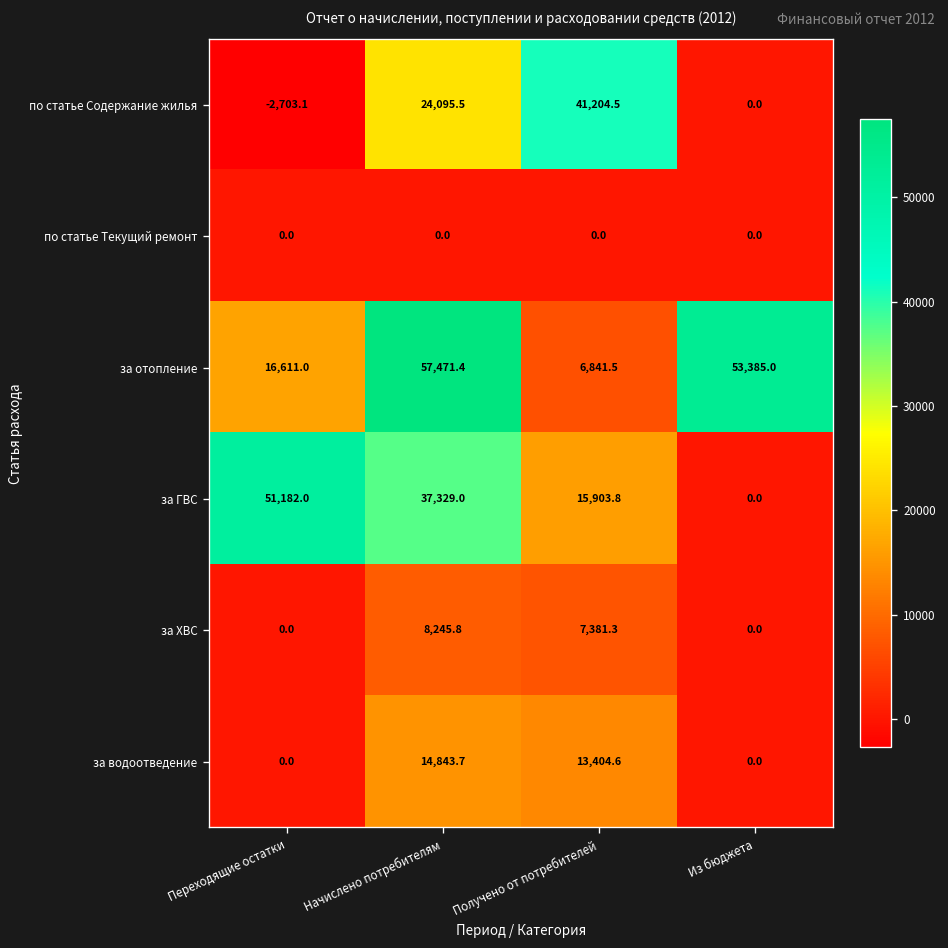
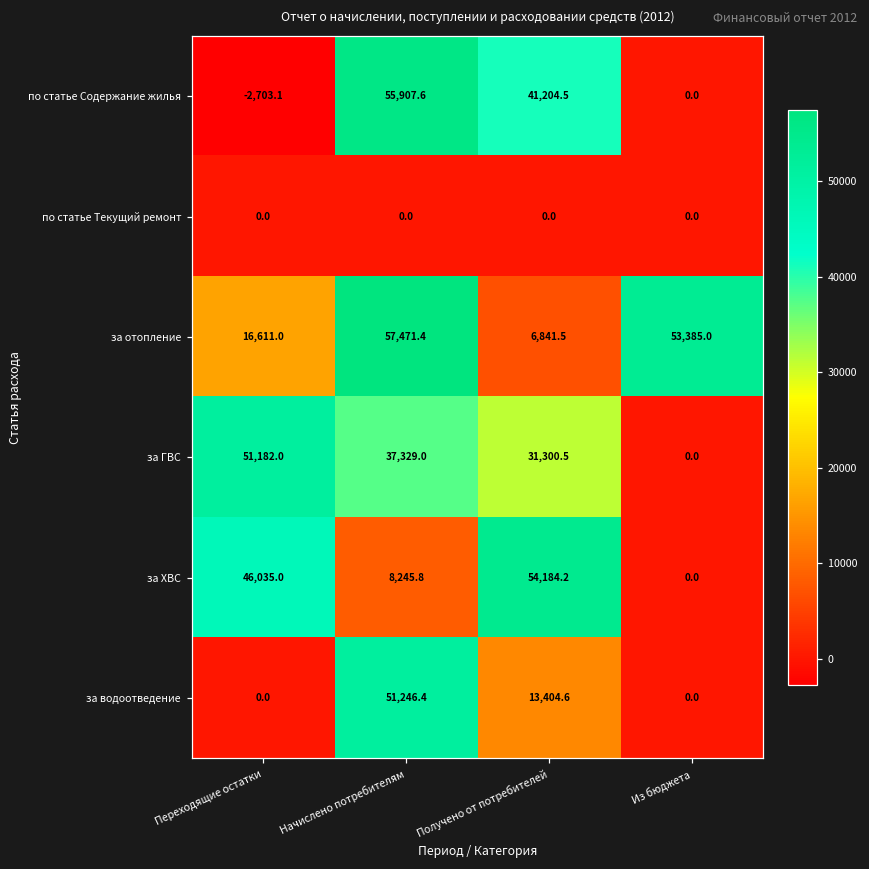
по статье Содержание жилья, Начислено потребителям: 24,095.5 -> 55,907.6
за ГВС, Получено от потребителей: 15,903.8 -> 31,300.5
за ХВС, Переходящие остатки: 0.0 -> 46,035.0
за ХВС, Получено от потребителей: 7,381.3 -> 54,184.2
за водоотведение, Начислено потребителям: 14,843.7 -> 51,246.4
